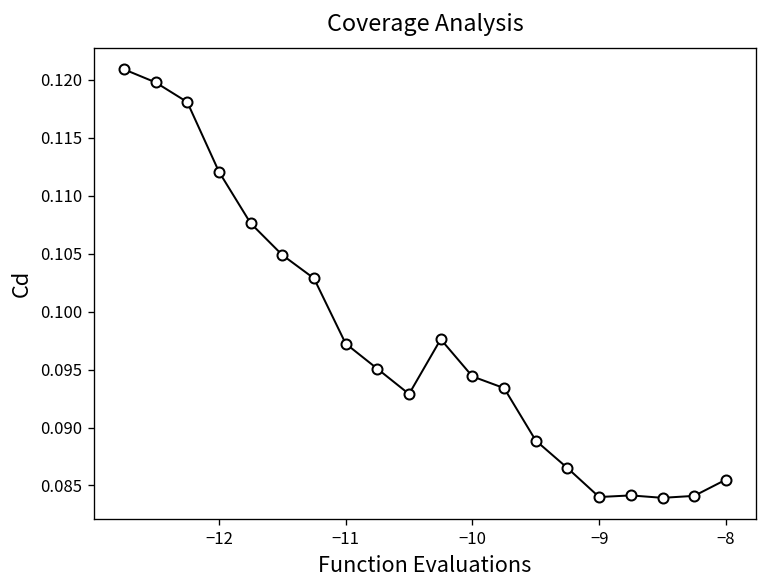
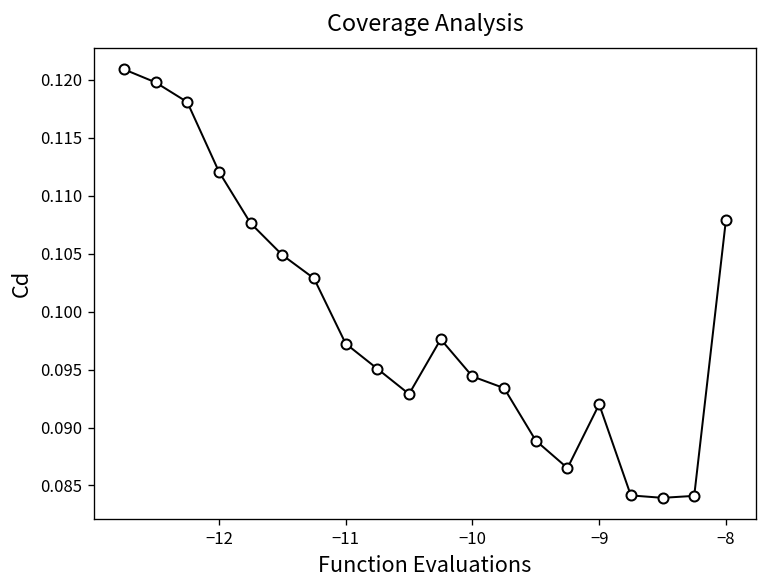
−9: 0.084 -> 0.092
−8: 0.086 -> 0.108
